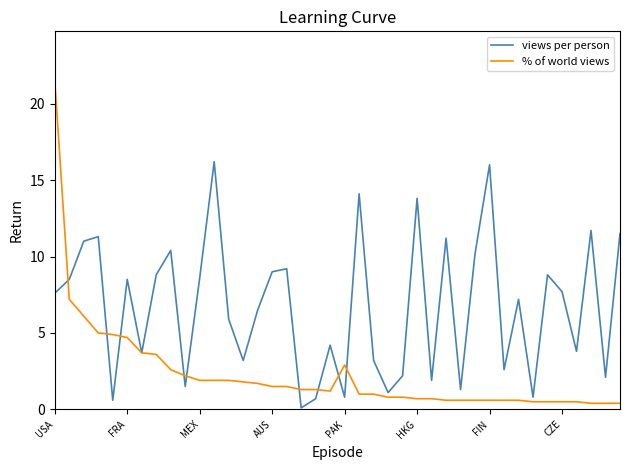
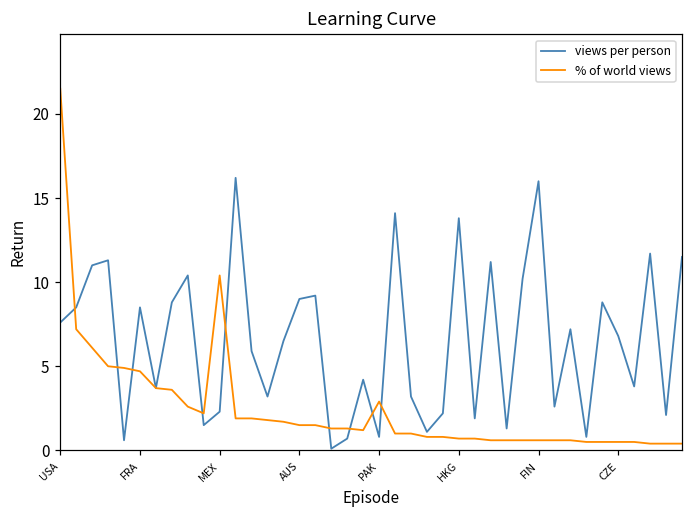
views per person, MEX: 8.6 -> 2.3
% of world views, MEX: 1.9 -> 10.4
views per person, CZE: 7.7 -> 6.8
